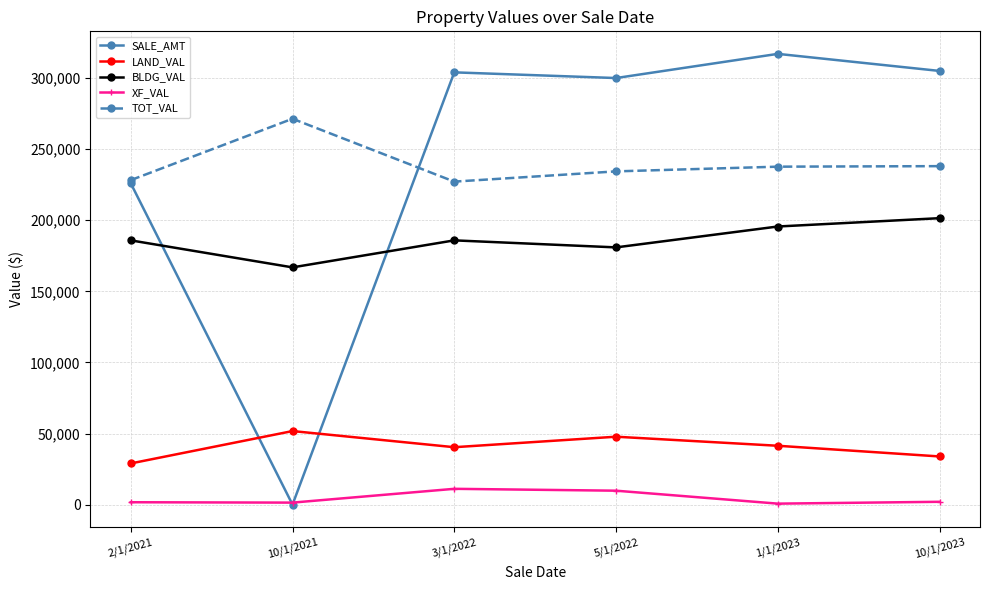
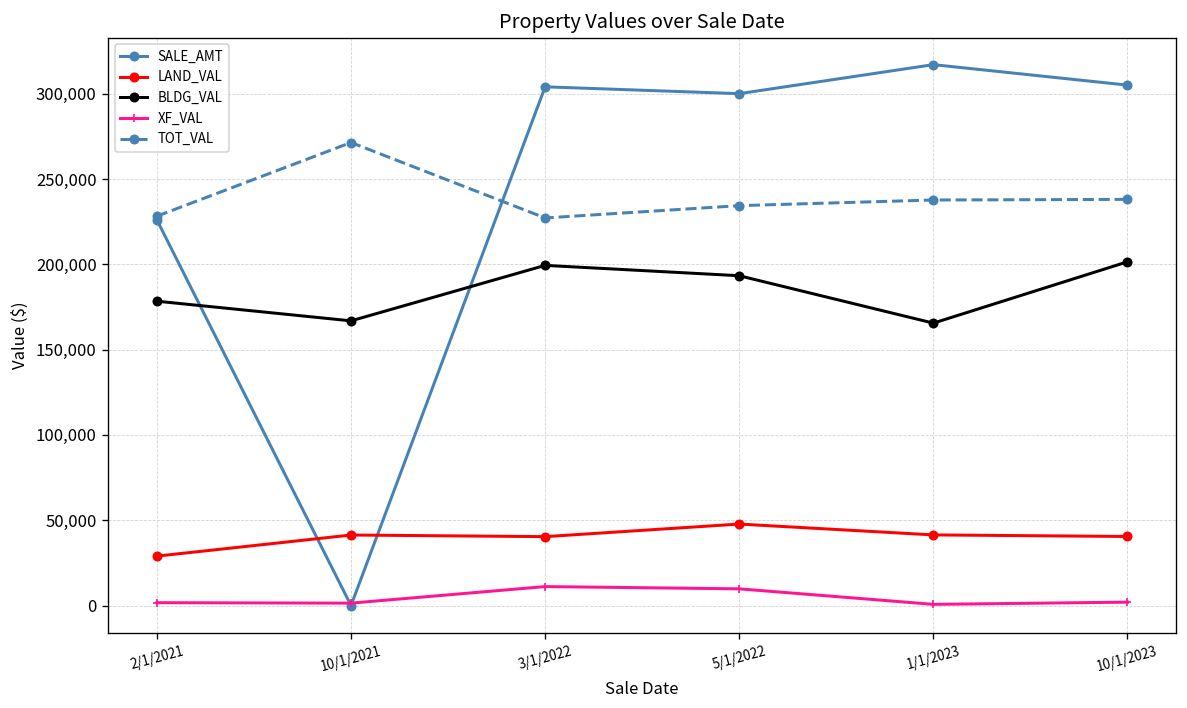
BLDG_VAL, 2/1/2021: 186,000 -> 178,000
LAND_VAL, 10/1/2021: 52,000 -> 41,000
BLDG_VAL, 3/1/2022: 186,000 -> 199,000
BLDG_VAL, 5/1/2022: 181,000 -> 193,000
BLDG_VAL, 1/1/2023: 196,000 -> 166,000
LAND_VAL, 10/1/2023: 34,000 -> 40,000
